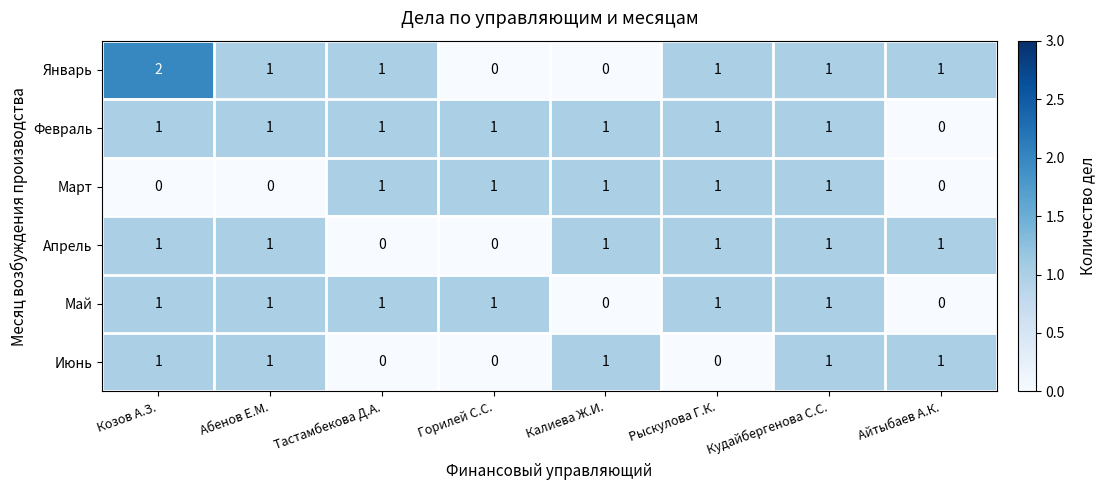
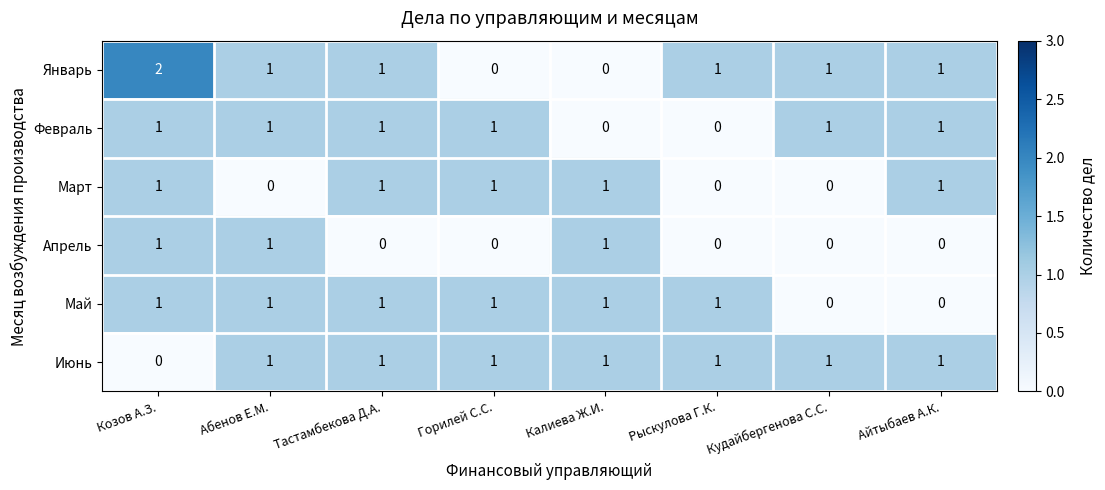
Февраль, Калиева Ж.И.: 1 -> 0
Февраль, Рыскулова Г.К.: 1 -> 0
Февраль, Айтыбаев А.К.: 0 -> 1
Март, Козов А.З.: 0 -> 1
Март, Рыскулова Г.К.: 1 -> 0
Март, Кудайбергенова С.С.: 1 -> 0
Март, Айтыбаев А.К.: 0 -> 1
Апрель, Рыскулова Г.К.: 1 -> 0
Апрель, Кудайбергенова С.С.: 1 -> 0
Апрель, Айтыбаев А.К.: 1 -> 0
Май, Калиева Ж.И.: 0 -> 1
Май, Кудайбергенова С.С.: 1 -> 0
Июнь, Козов А.З.: 1 -> 0
Июнь, Тастамбекова Д.А.: 0 -> 1
Июнь, Горилей С.С.: 0 -> 1
Июнь, Рыскулова Г.К.: 0 -> 1
